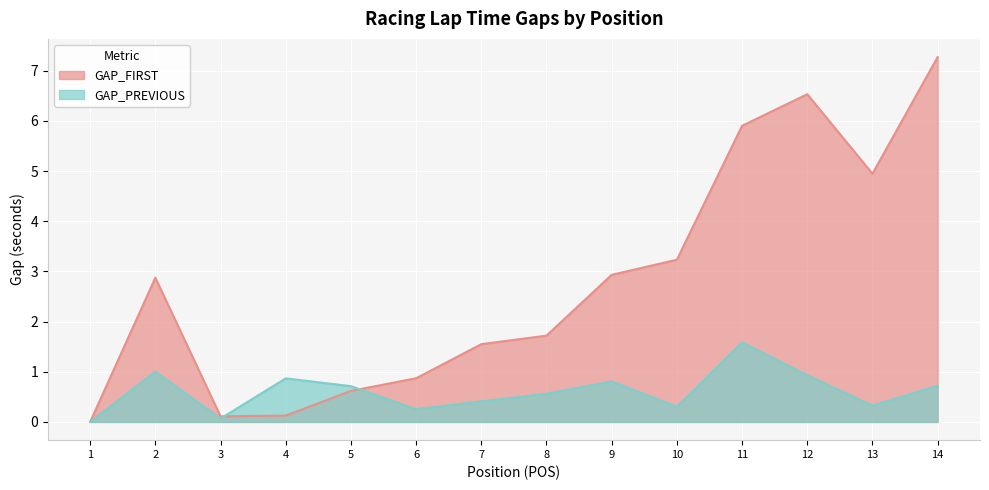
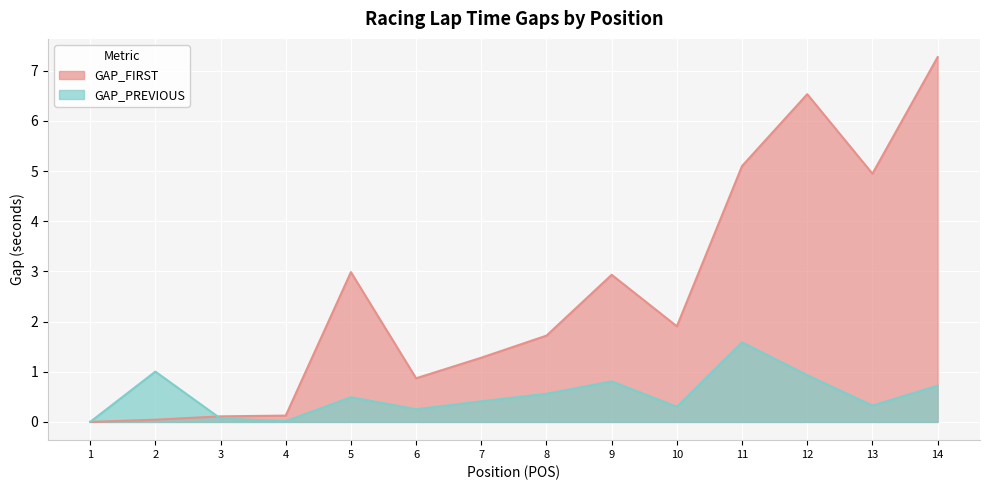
GAP_FIRST, 2: 2.9 -> 0.0
GAP_PREVIOUS, 4: 0.9 -> 0.0
GAP_FIRST, 5: 0.6 -> 3.0
GAP_PREVIOUS, 5: 0.7 -> 0.5
GAP_FIRST, 7: 1.6 -> 1.3
GAP_FIRST, 10: 3.2 -> 1.9
GAP_FIRST, 11: 5.9 -> 5.1
